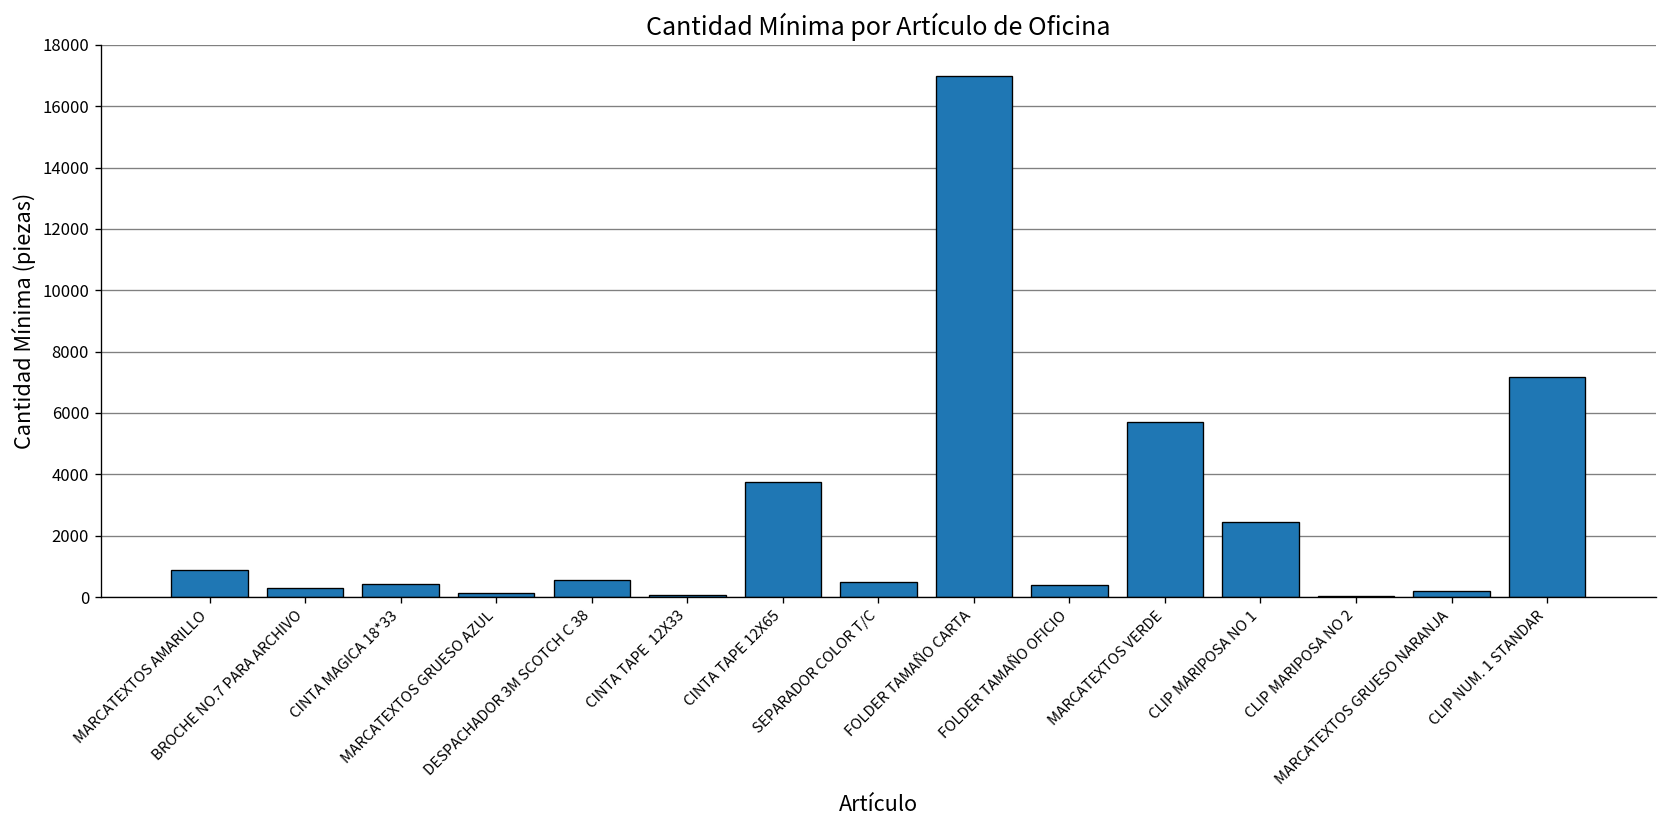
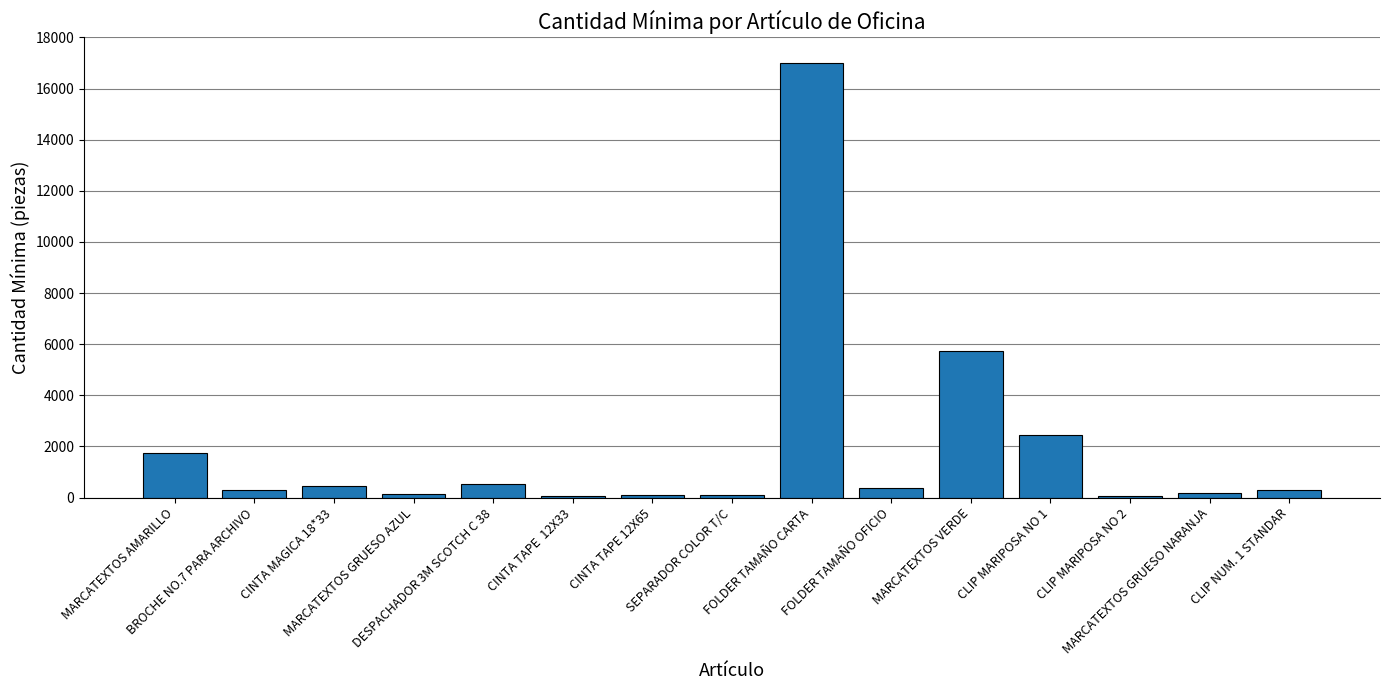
MARCATEXTOS AMARILLO: 900 -> 1700
CINTA TAPE 12X65: 3800 -> 100
SEPARADOR COLOR T/C: 500 -> 100
CLIP NUM. 1 STANDAR: 7200 -> 300
